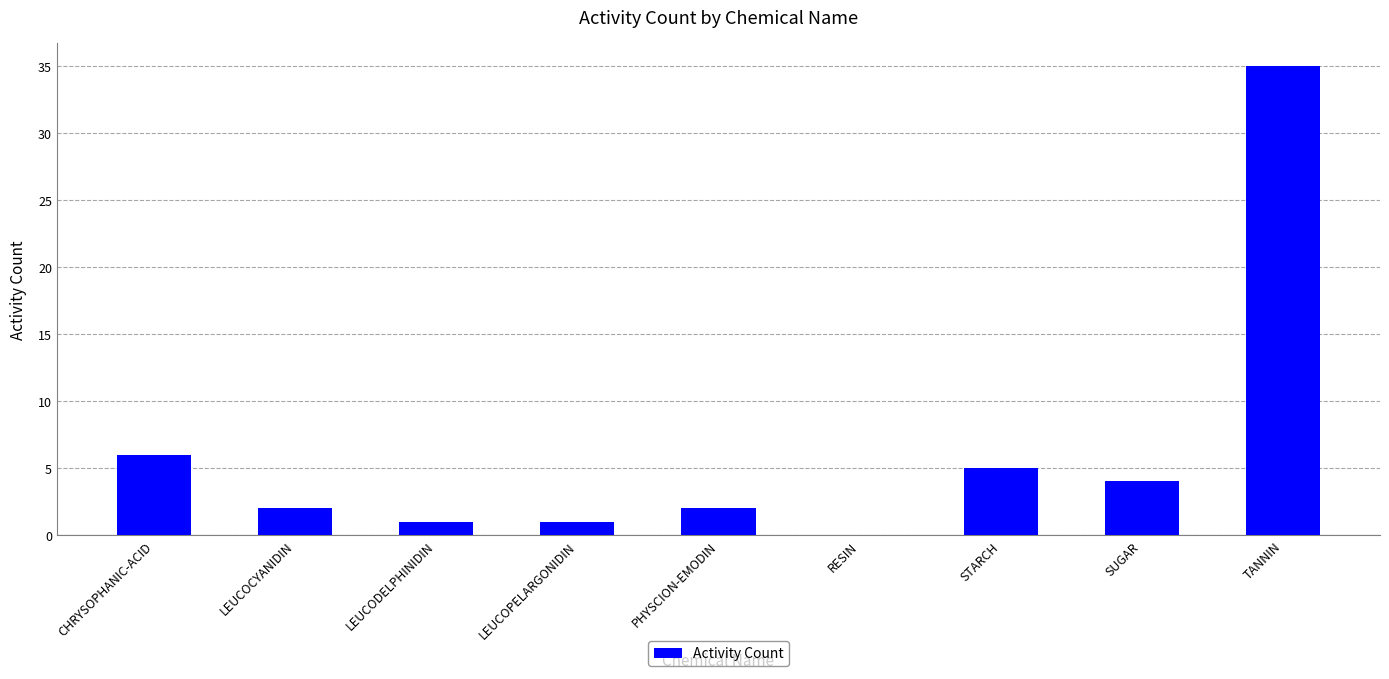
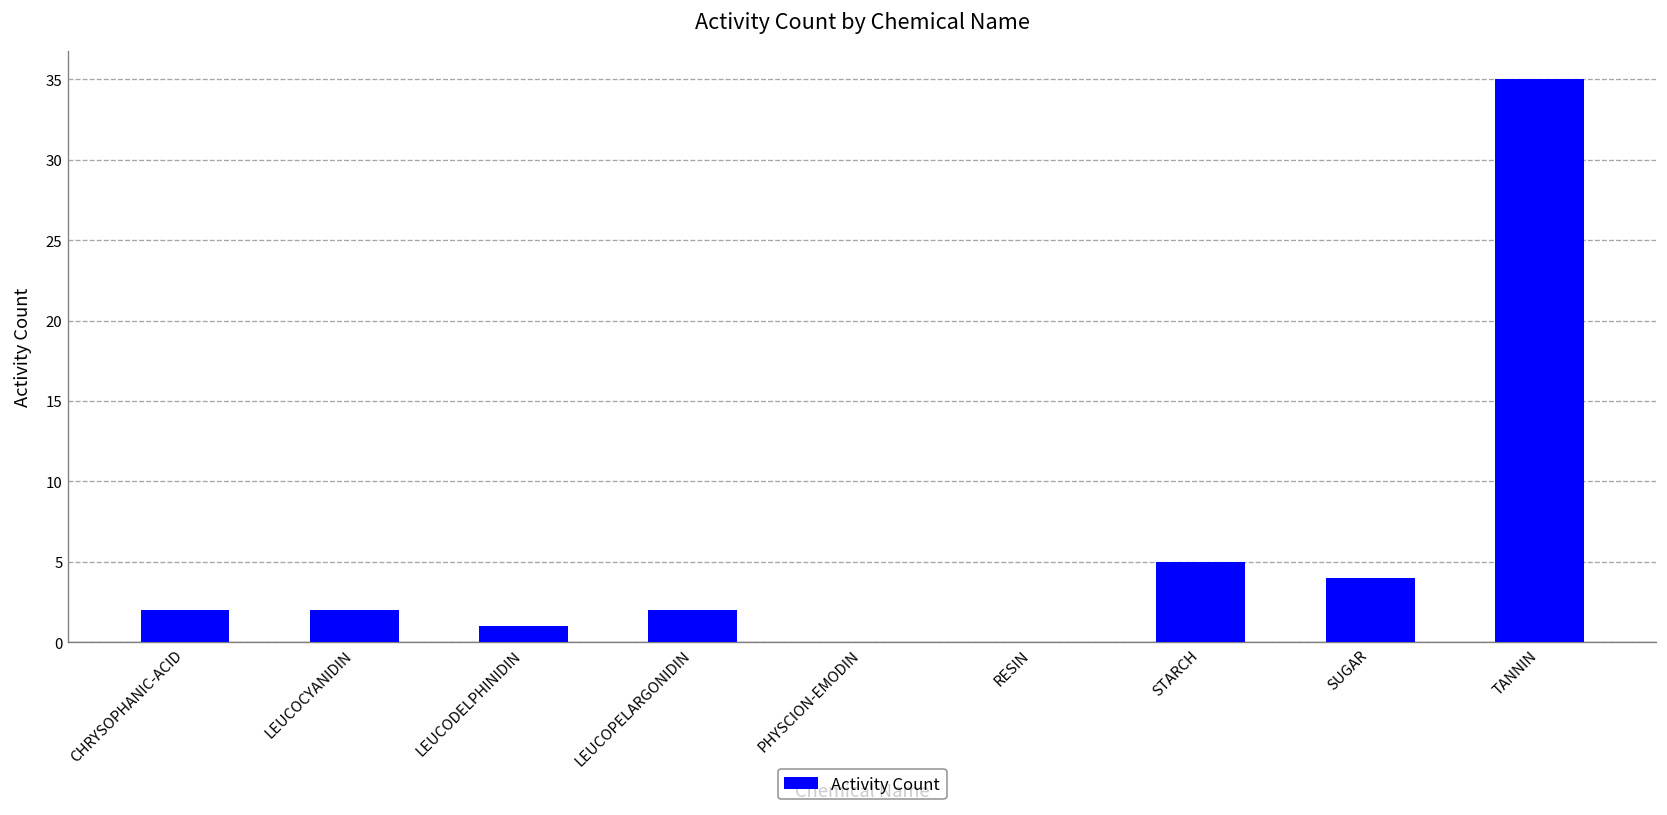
CHRYSOPHANIC-ACID: 6 -> 2
LEUCOPELARGONIDIN: 1 -> 2
PHYSCION-EMODIN: 2 -> 0
